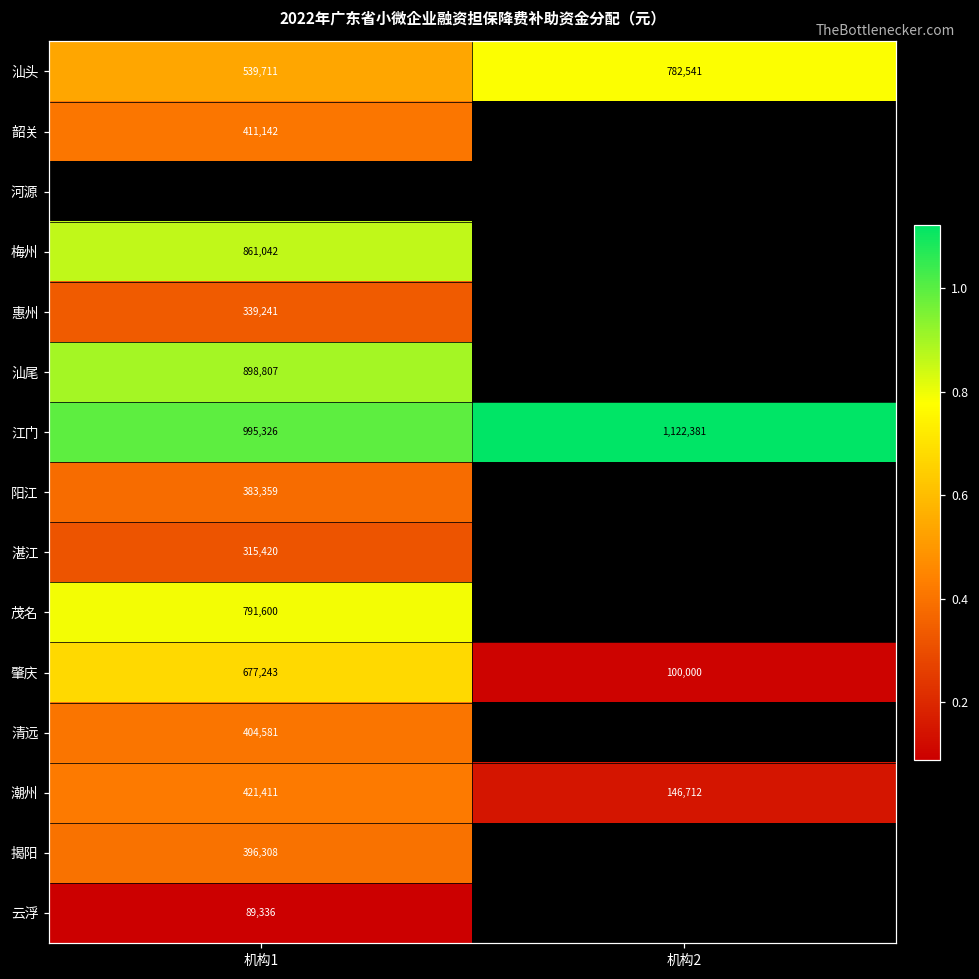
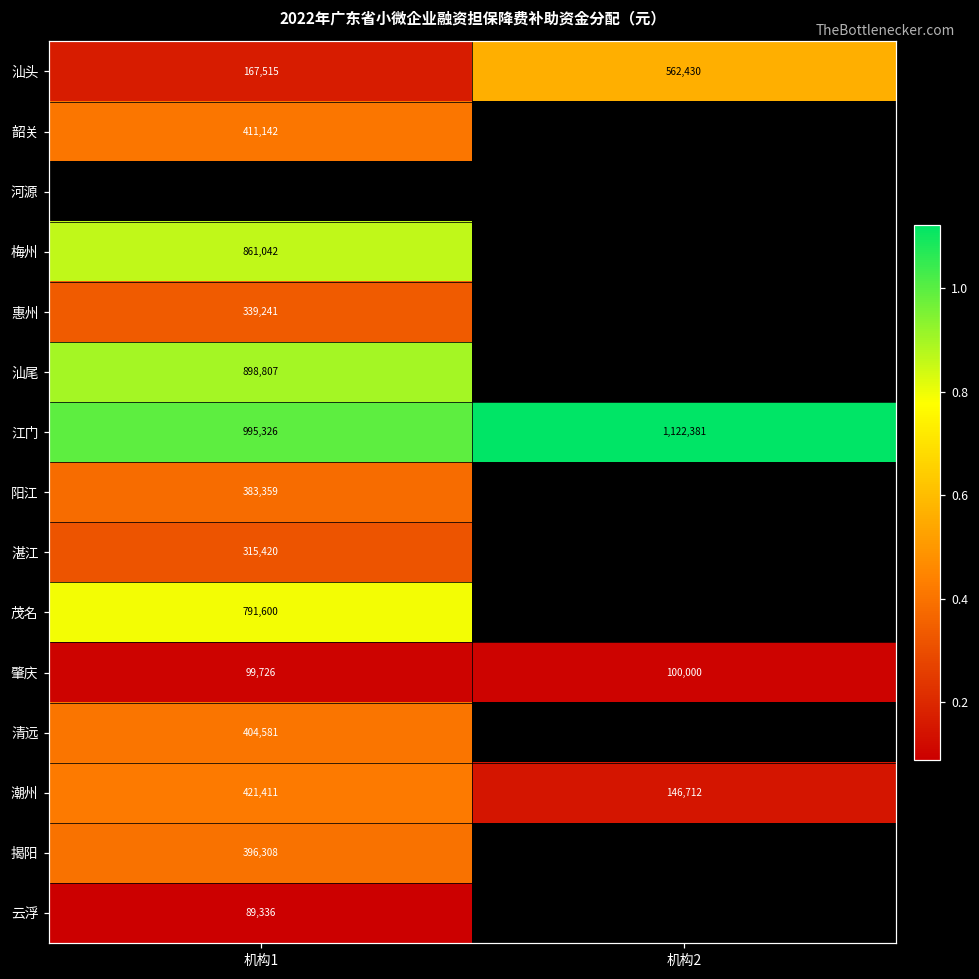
汕头, 机构1: 539,711 -> 167,515
汕头, 机构2: 782,541 -> 562,430
肇庆, 机构1: 677,243 -> 99,726
